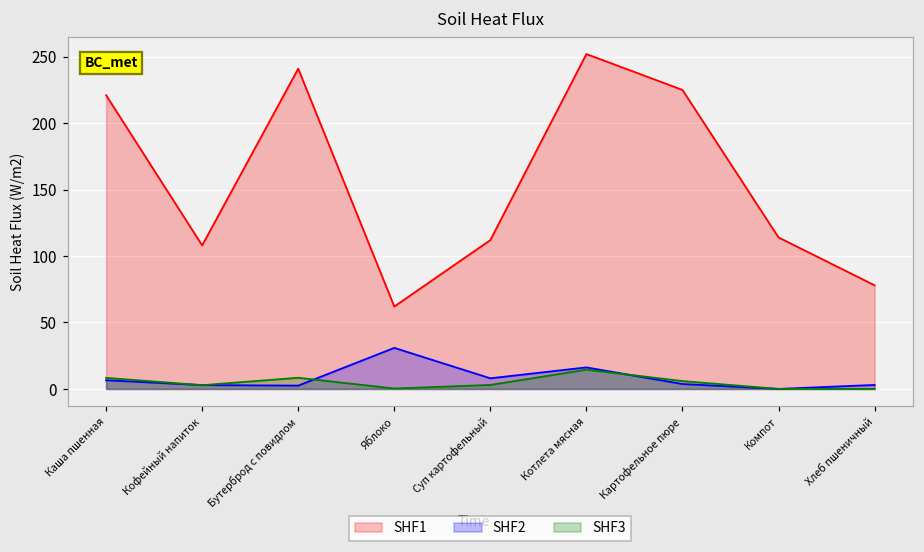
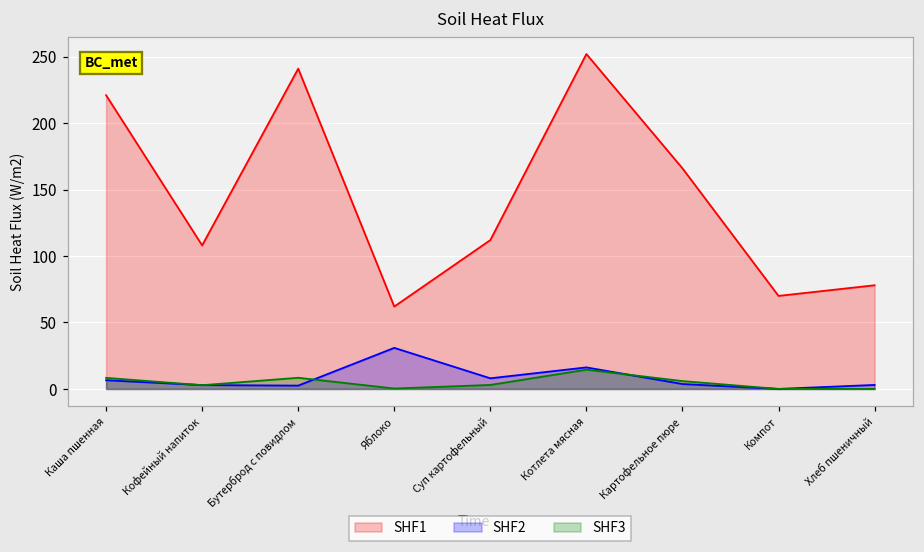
SHF1, Картофельное пюре: 225 -> 166
SHF1, Компот: 114 -> 70
